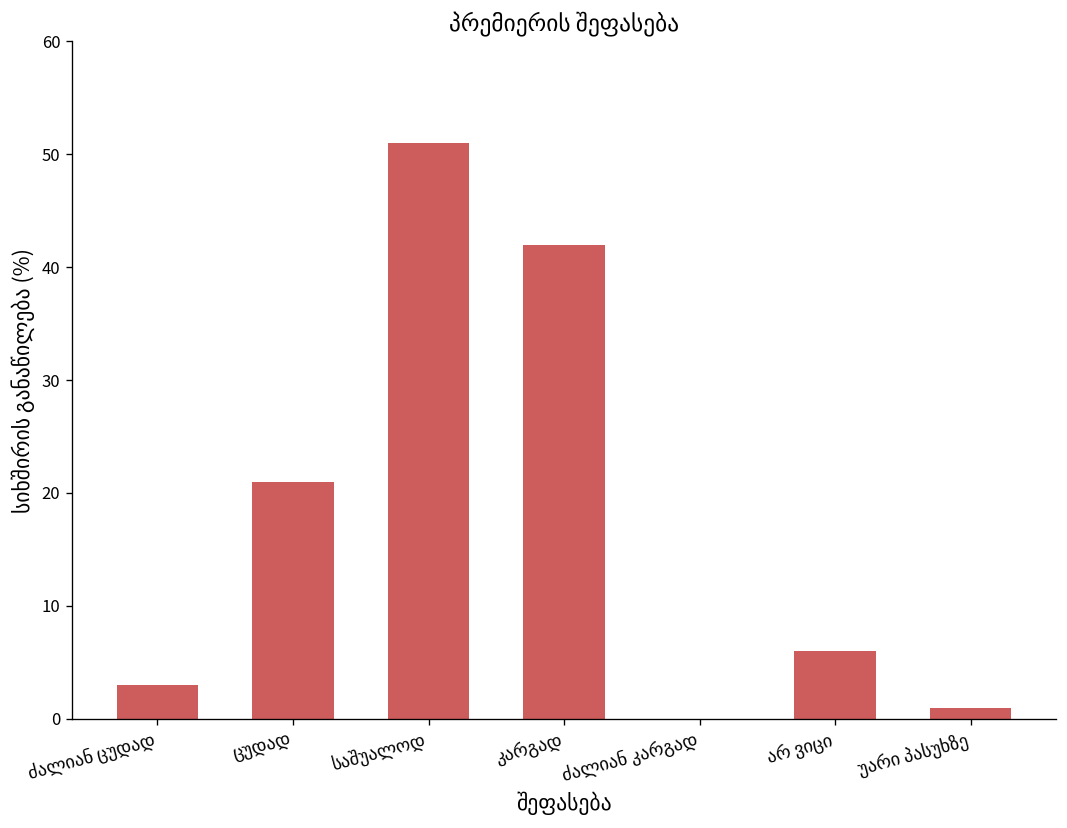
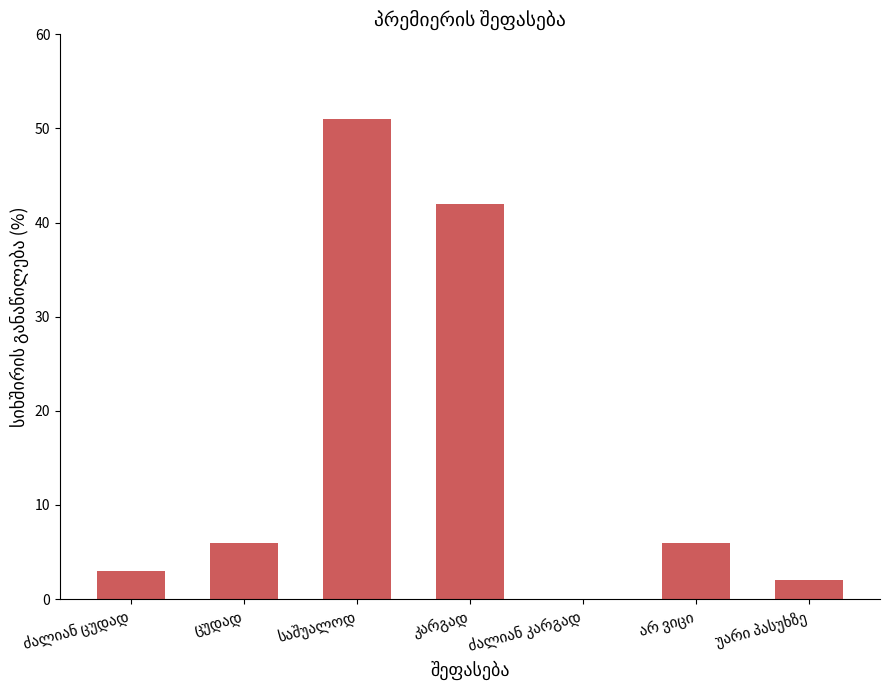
ცუდად: 21 -> 6
უარი პასუხზე: 1 -> 2
